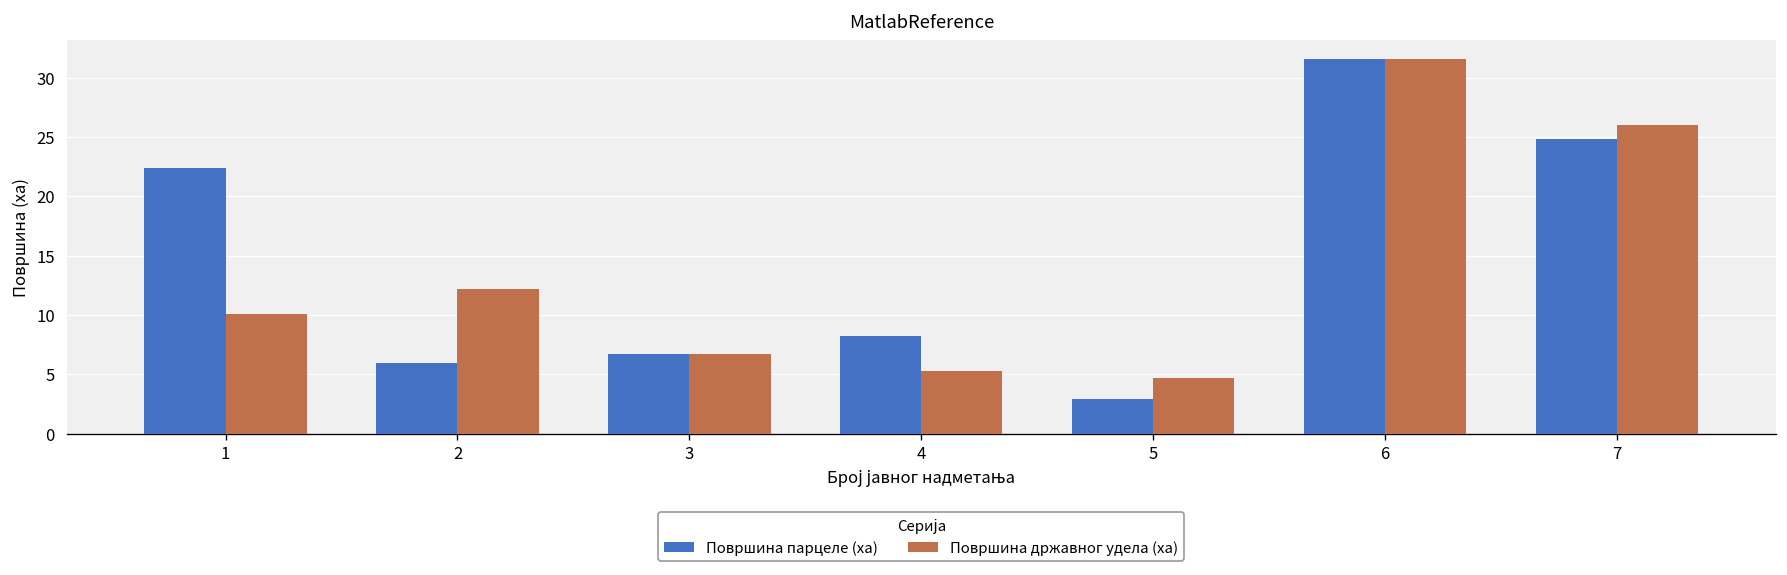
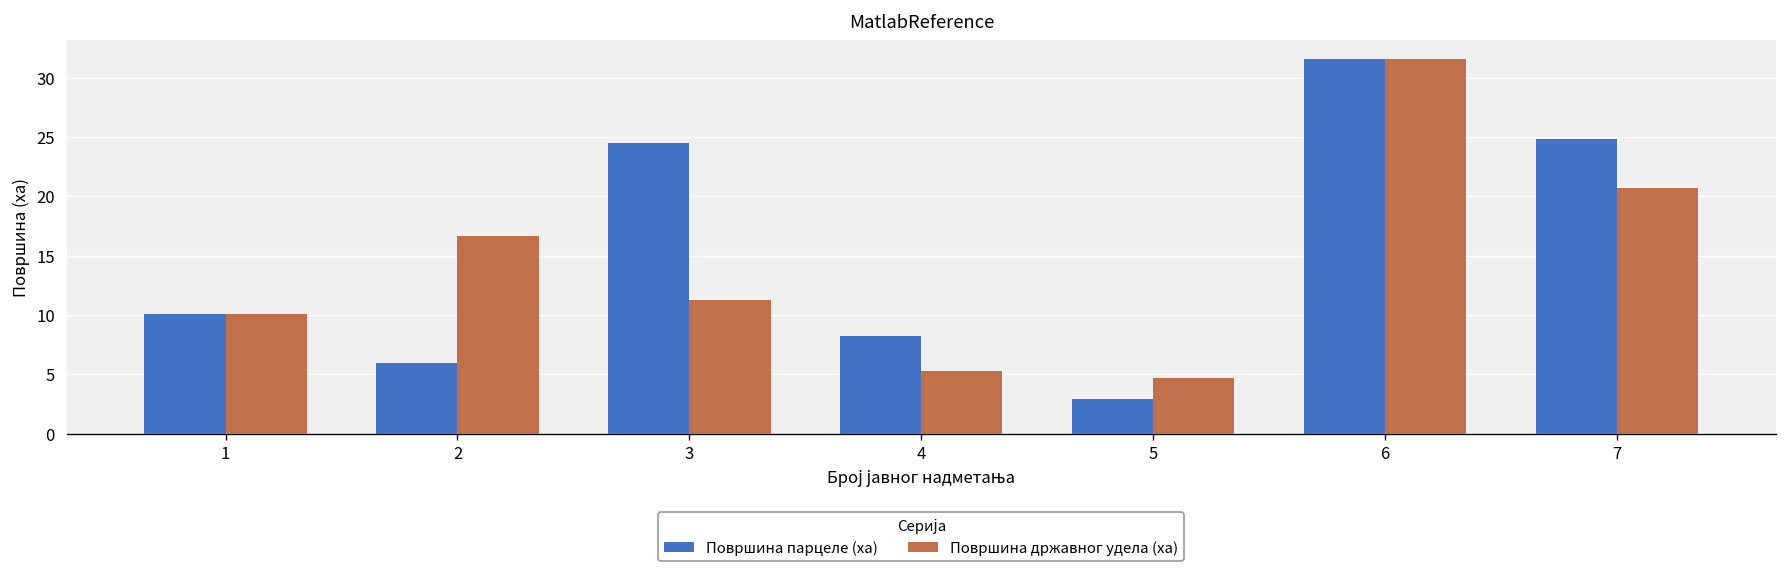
Површина парцеле (ха), 1: 22 -> 10
Површина државног удела (ха), 2: 12 -> 17
Површина парцеле (ха), 3: 7 -> 25
Површина државног удела (ха), 3: 7 -> 11
Површина државног удела (ха), 7: 26 -> 21
